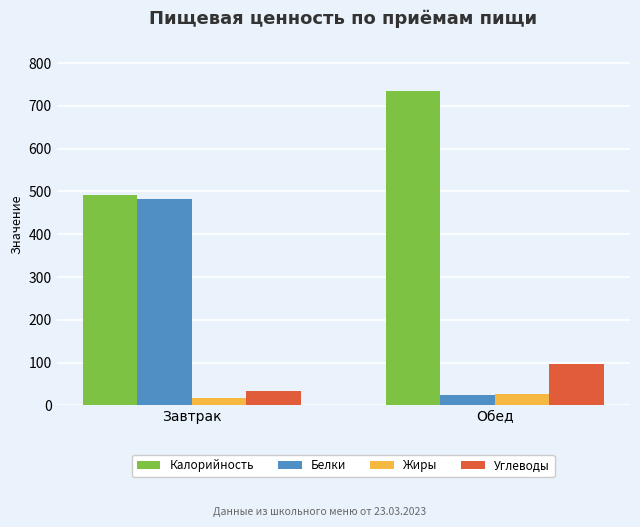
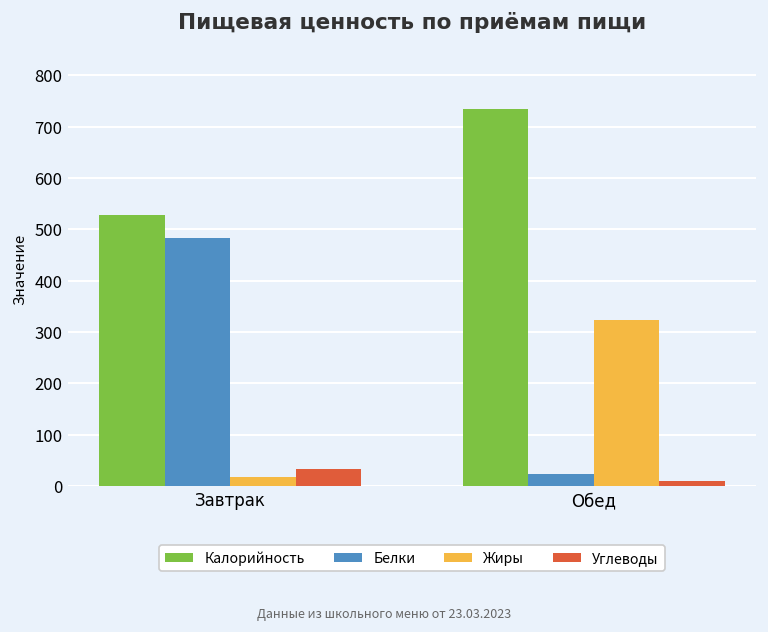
Калорийность, Завтрак: 490 -> 530
Жиры, Обед: 30 -> 320
Углеводы, Обед: 100 -> 10
